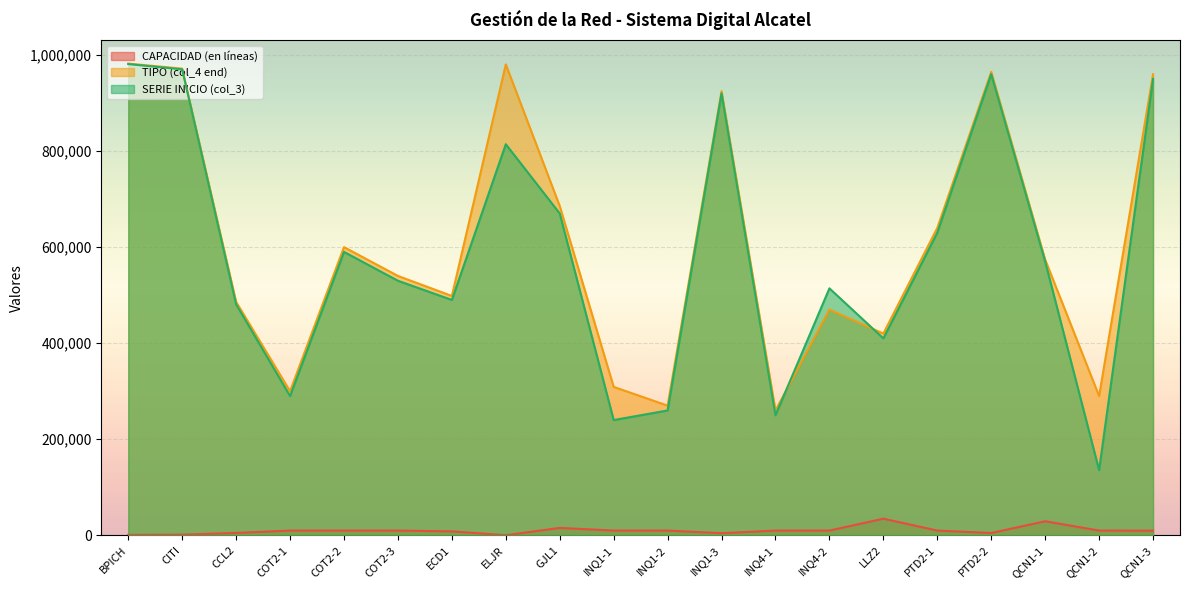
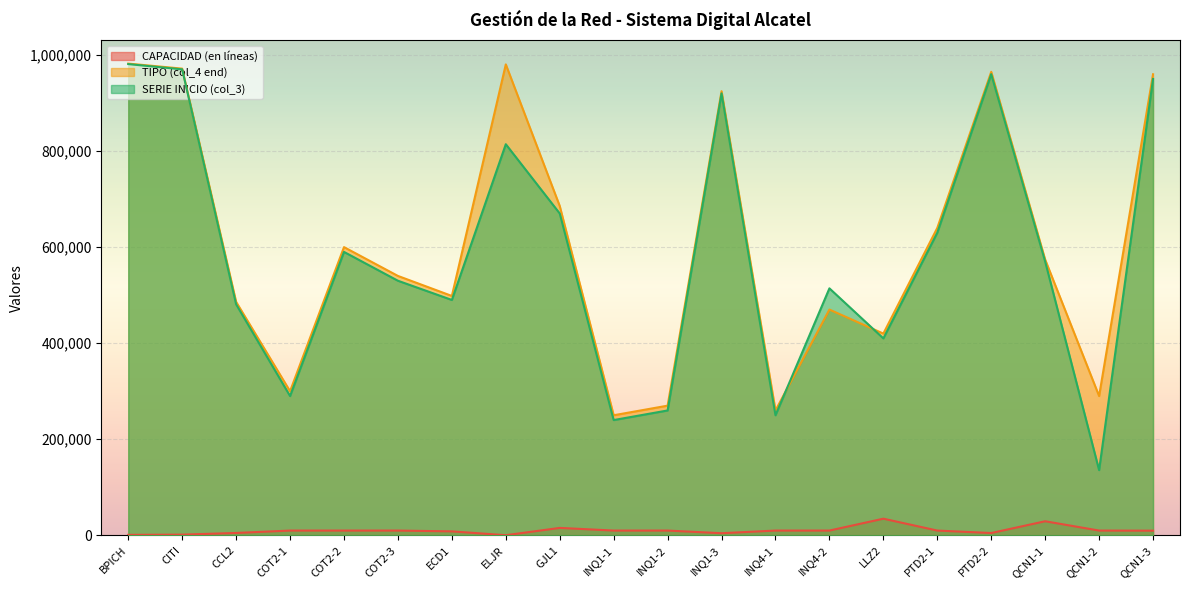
TIPO (col_4 end), INQ1-1: 310,000 -> 250,000
